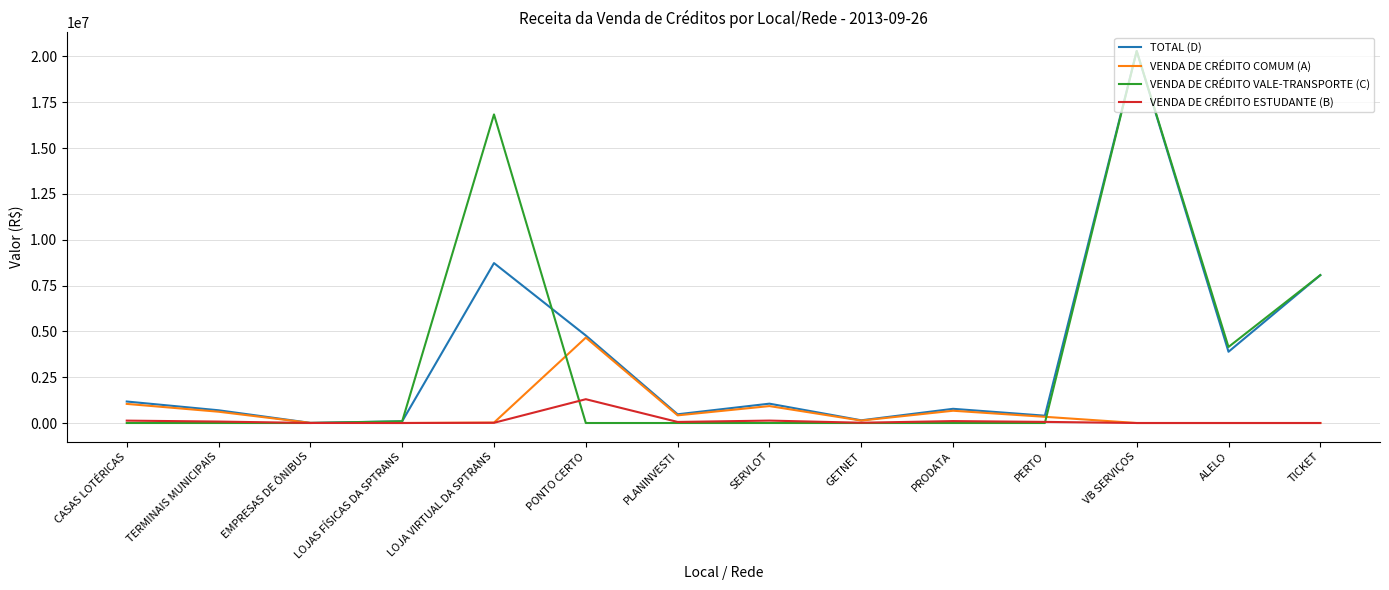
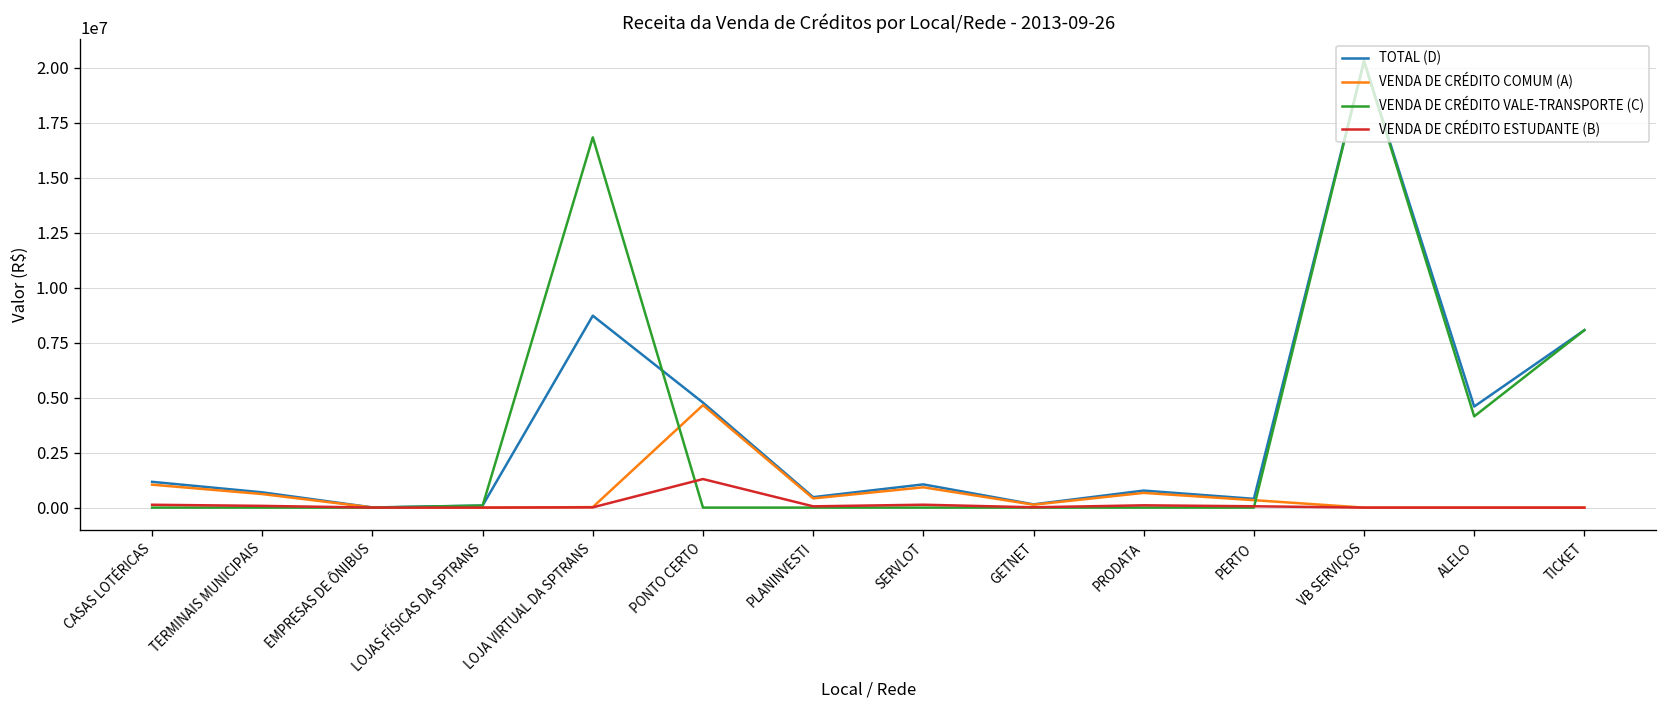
TOTAL (D), ALELO: 3900000 -> 4600000
